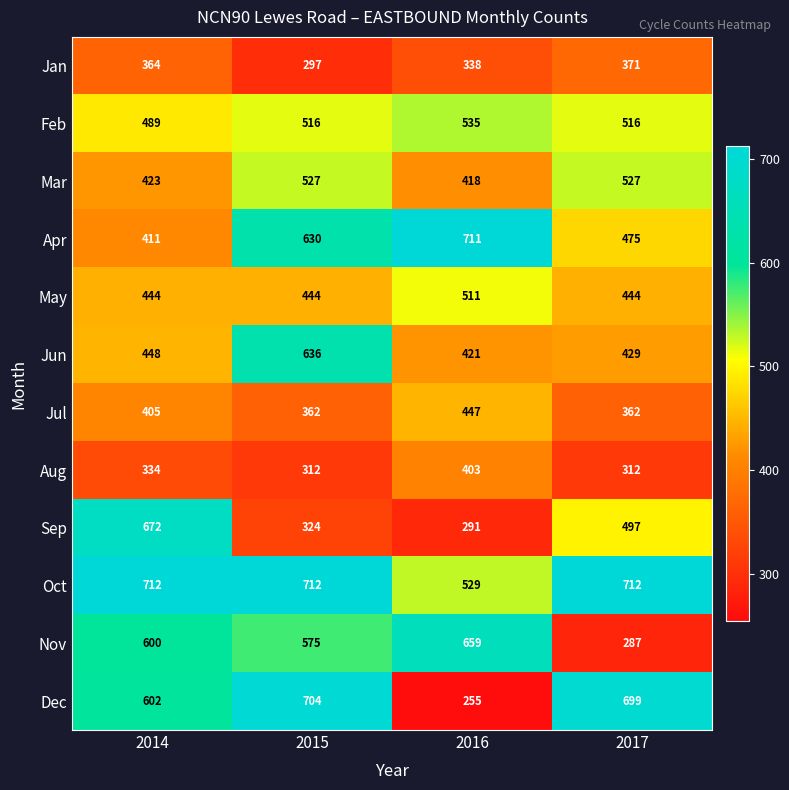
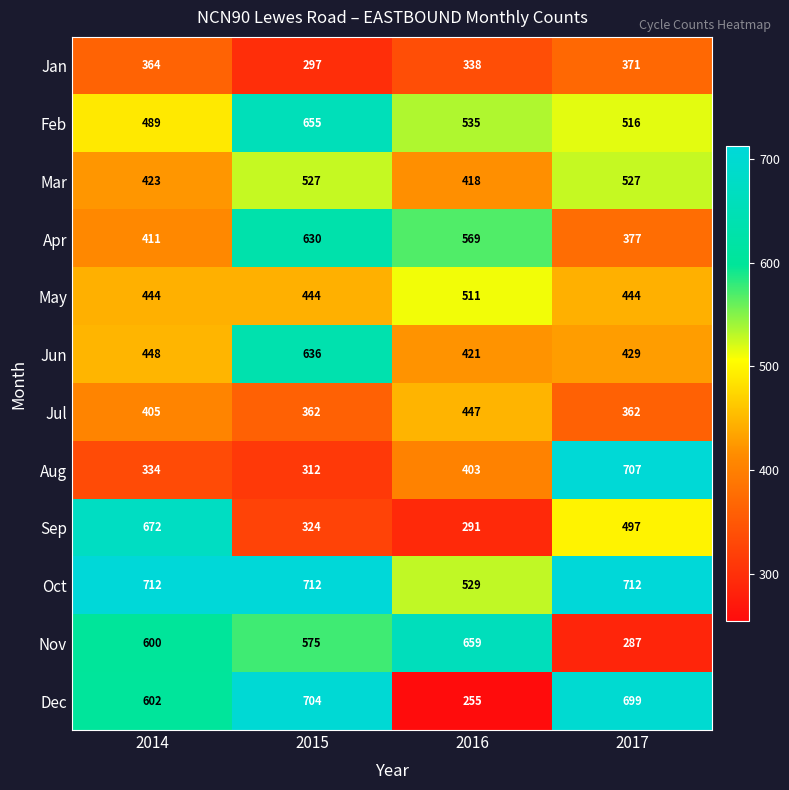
Feb, 2015: 516 -> 655
Apr, 2016: 711 -> 569
Apr, 2017: 475 -> 377
Aug, 2017: 312 -> 707
